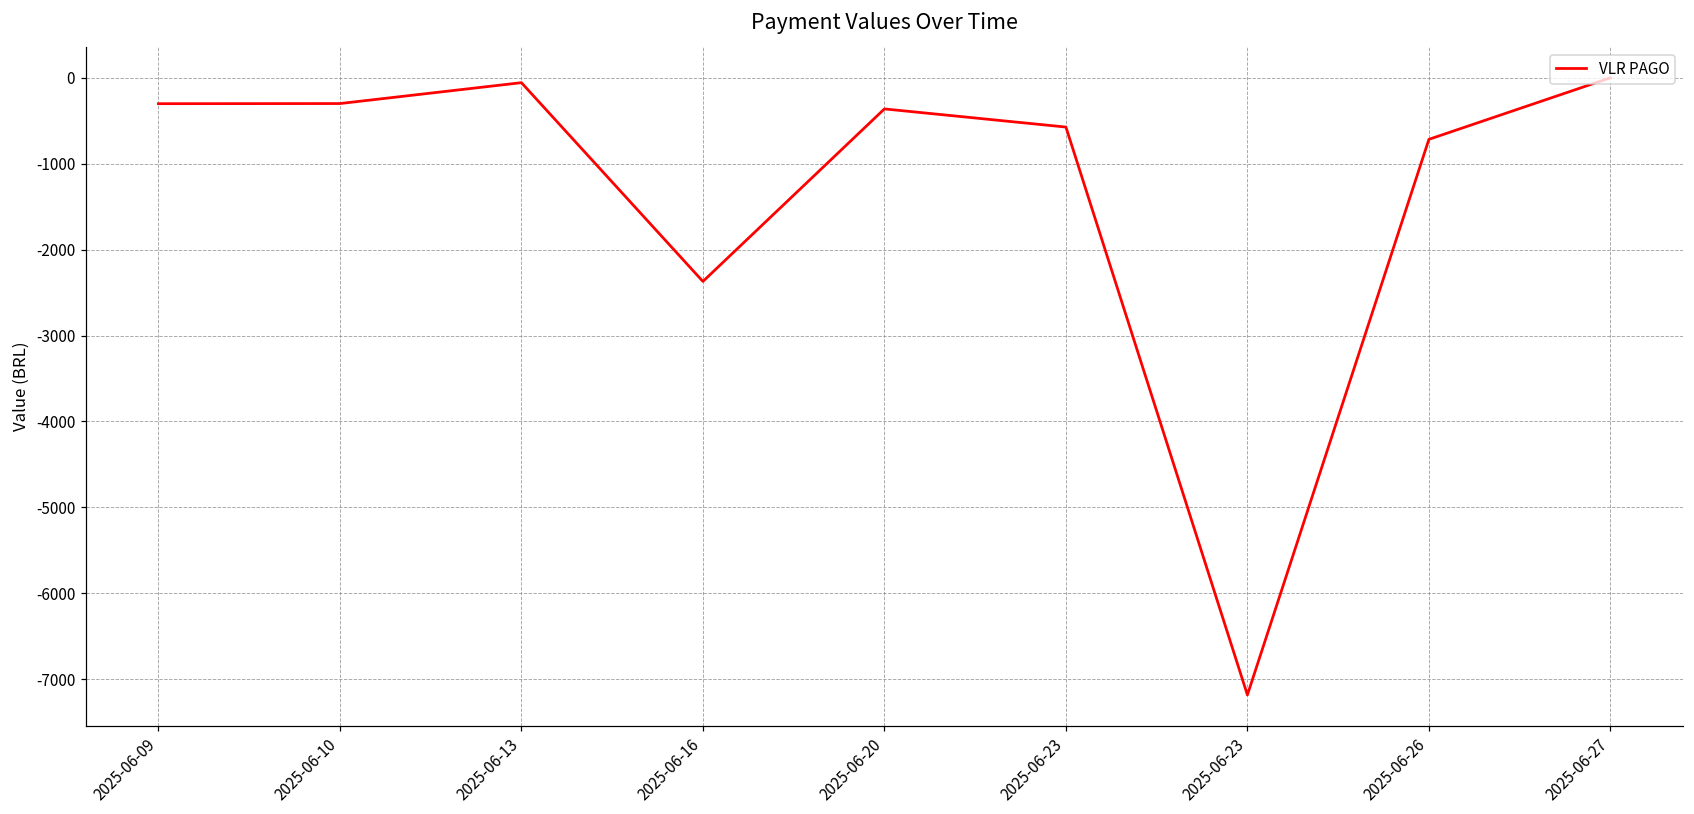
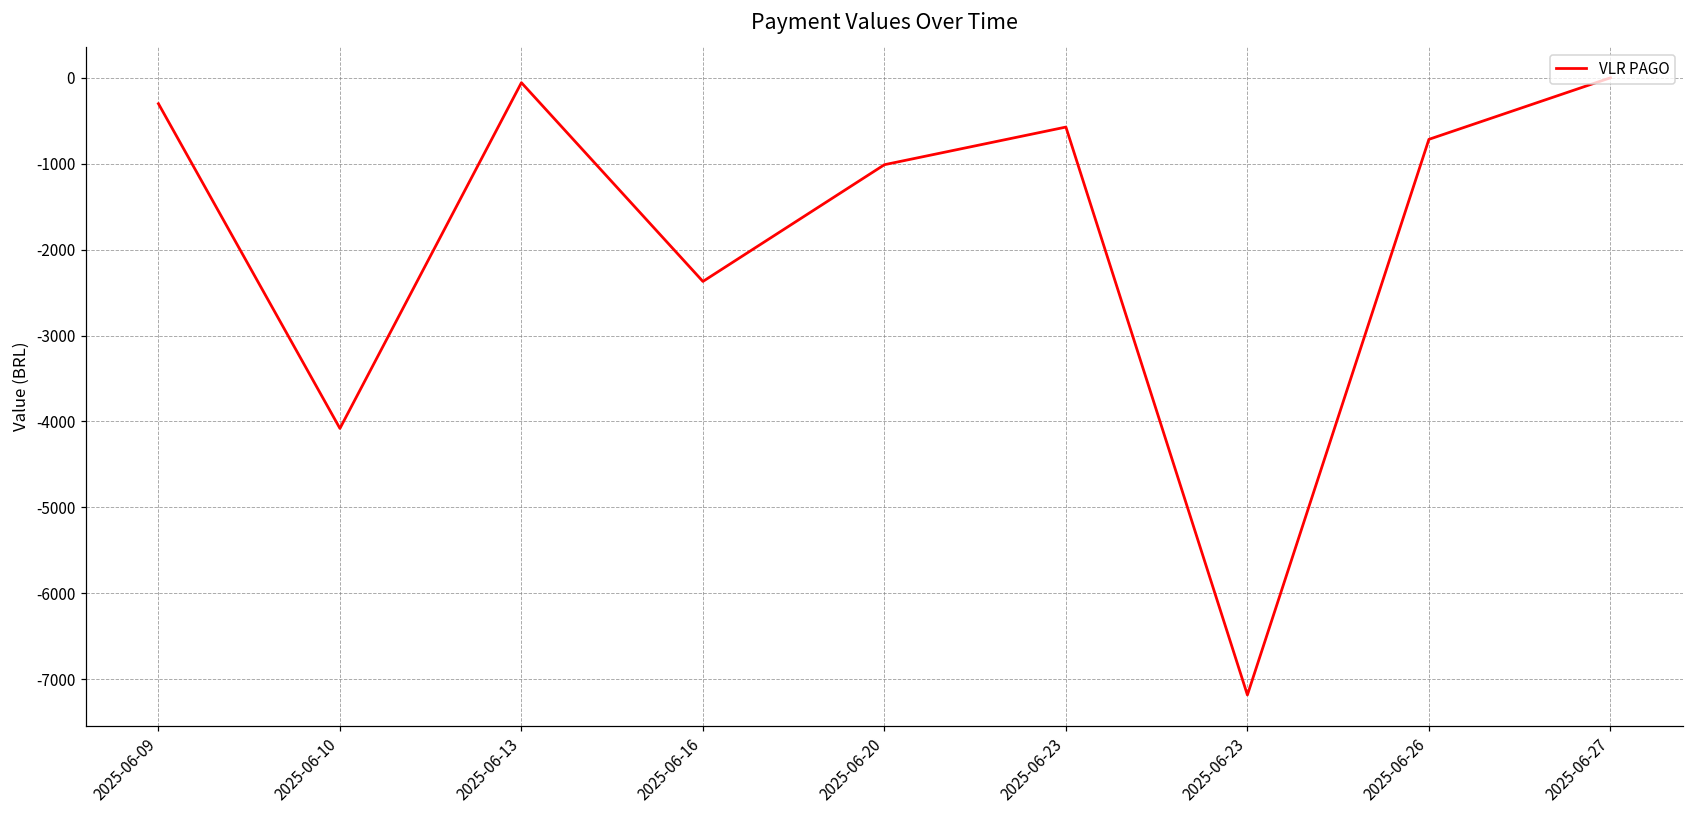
2025-06-10: -300 -> -4100
2025-06-20: -400 -> -1000
